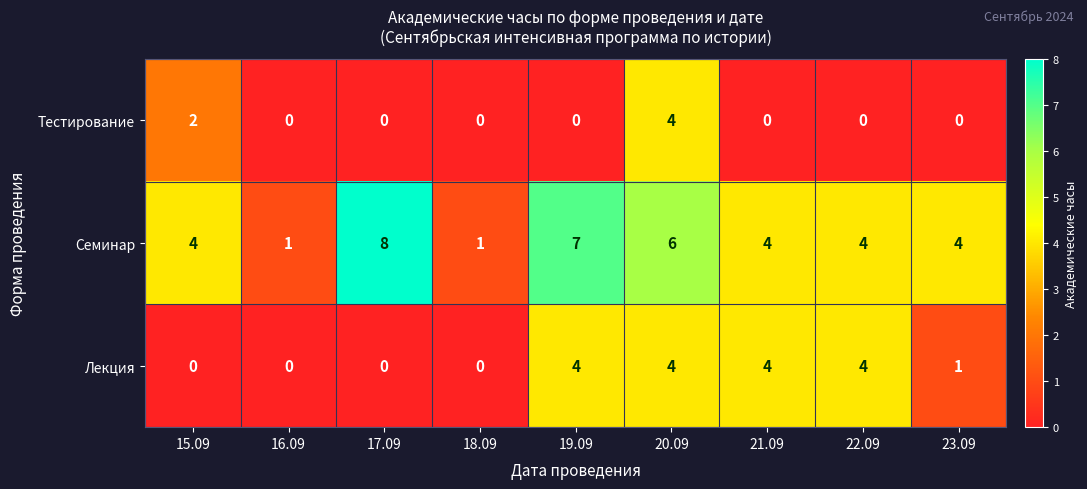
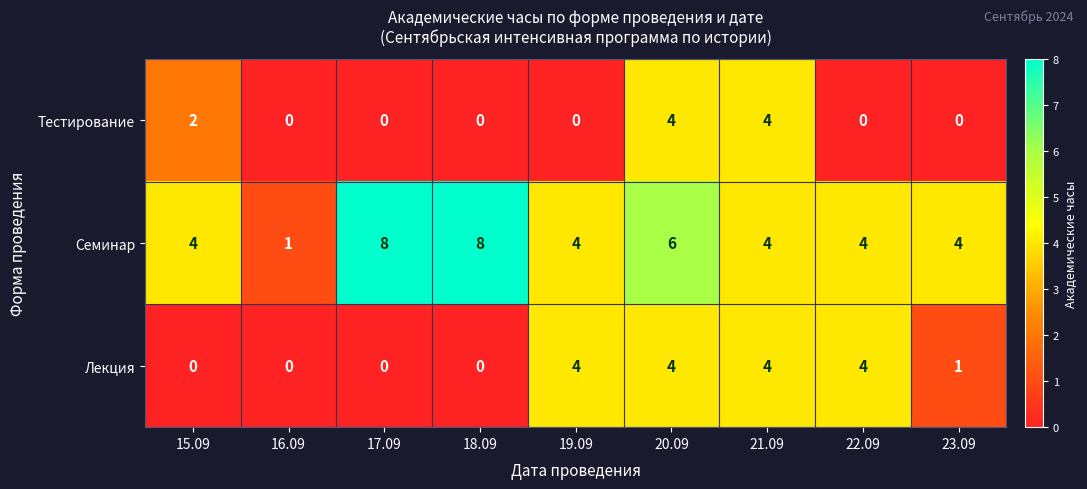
Тестирование, 21.09: 0 -> 4
Семинар, 18.09: 1 -> 8
Семинар, 19.09: 7 -> 4
